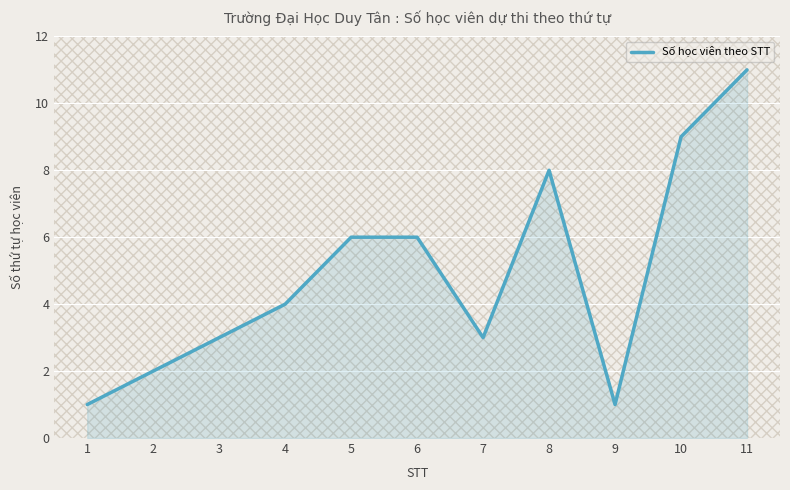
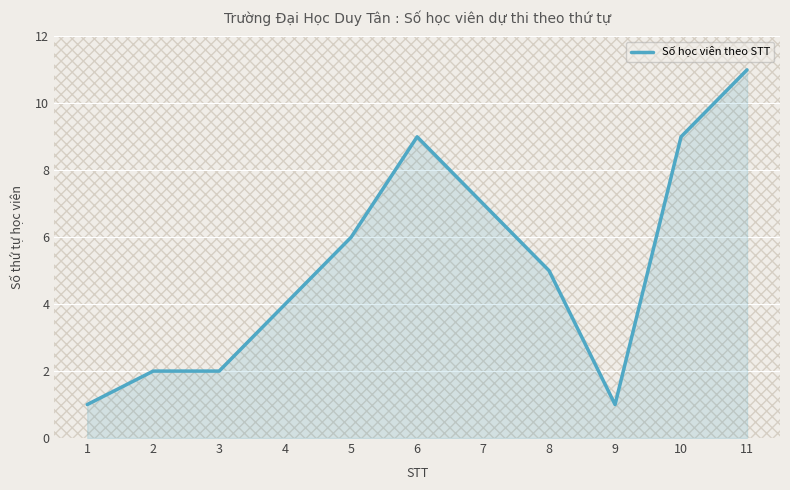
3: 3 -> 2
6: 6 -> 9
7: 3 -> 7
8: 8 -> 5
